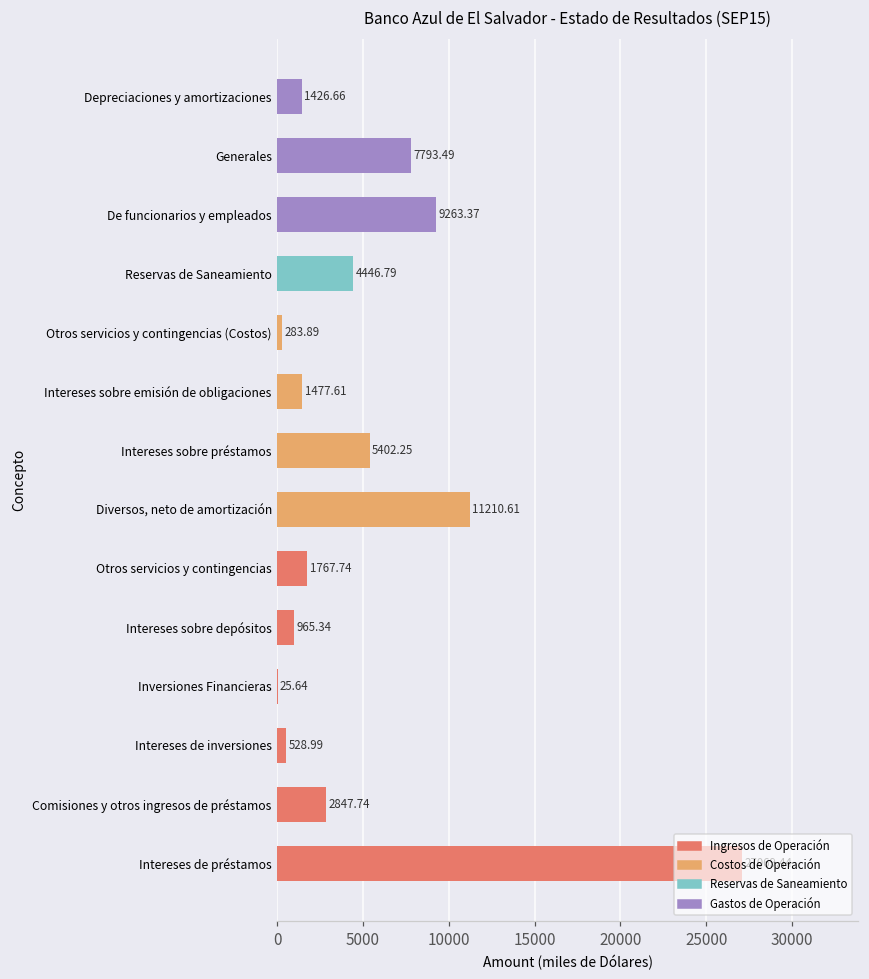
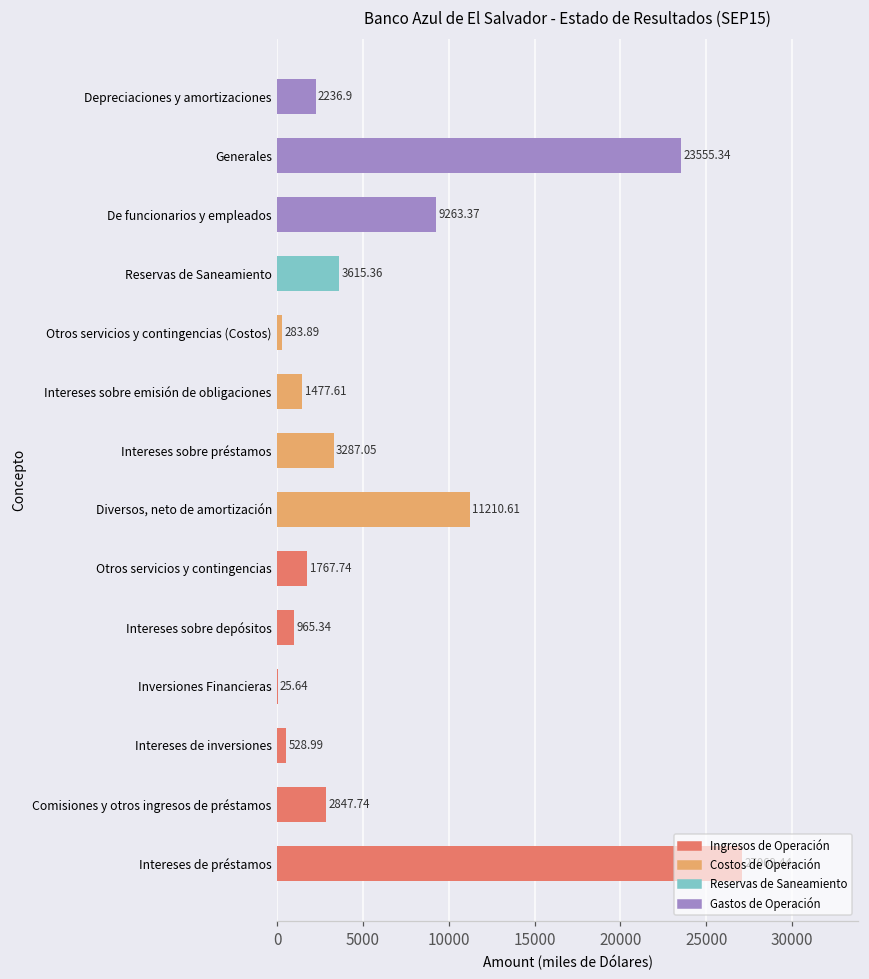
Depreciaciones y amortizaciones: 1426.66 -> 2236.9
Generales: 7793.49 -> 23555.34
Reservas de Saneamiento: 4446.79 -> 3615.36
Intereses sobre préstamos: 5402.25 -> 3287.05
